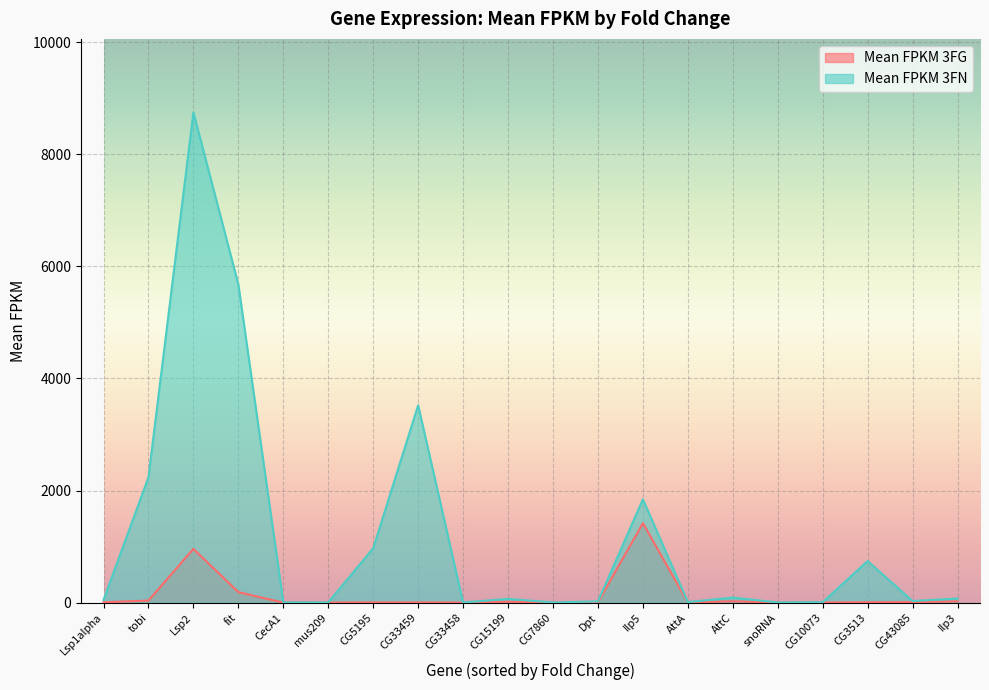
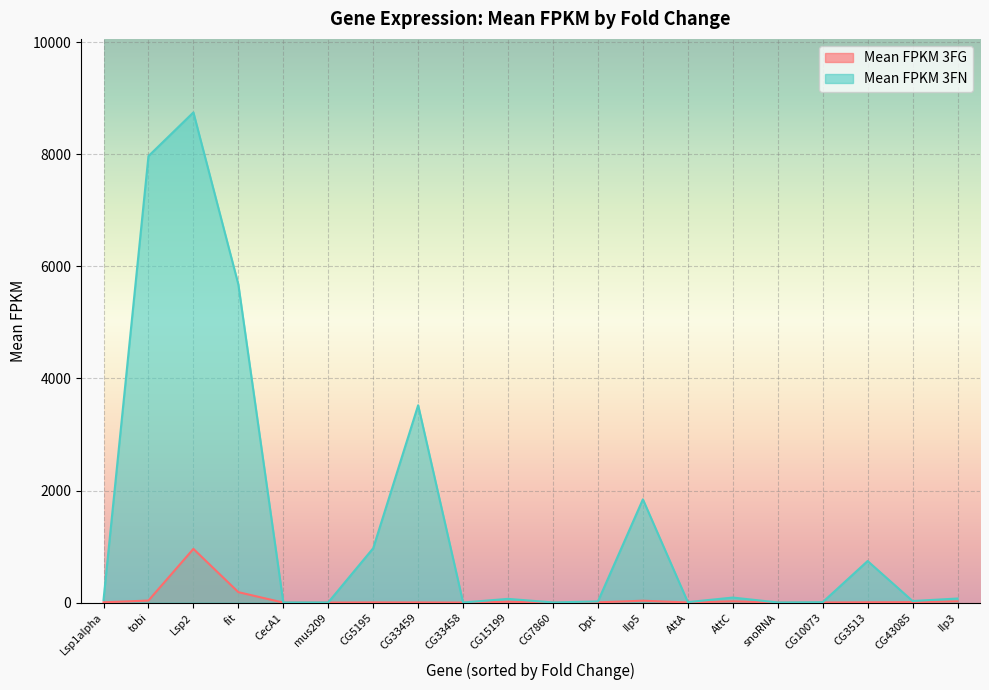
Mean FPKM 3FN, tobi: 2200 -> 8000
Mean FPKM 3FG, Ilp5: 1400 -> 0
